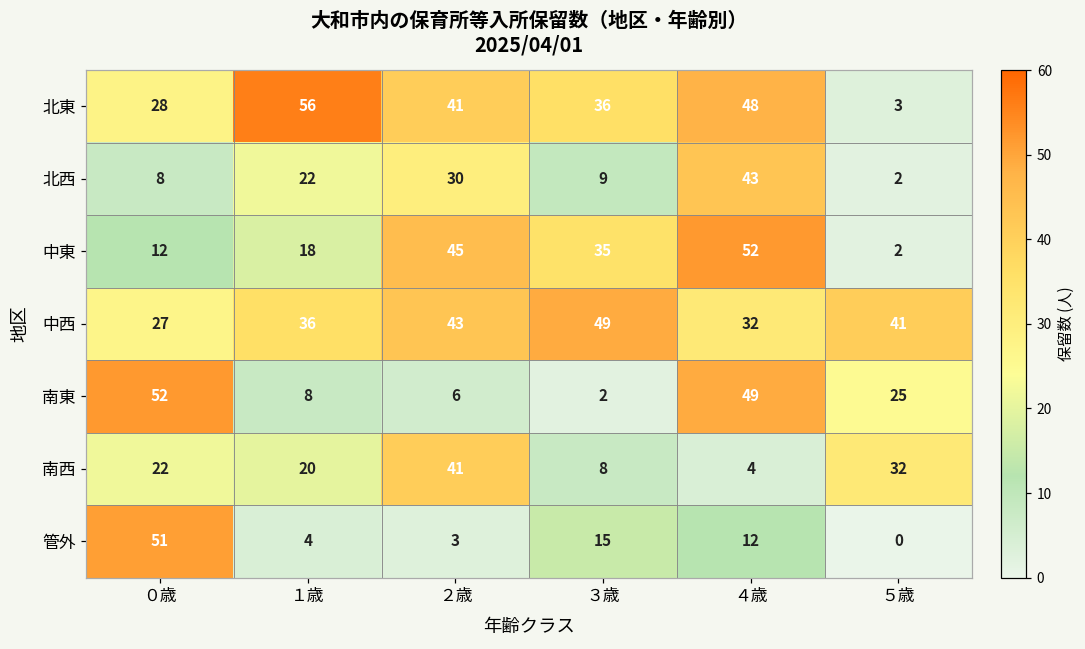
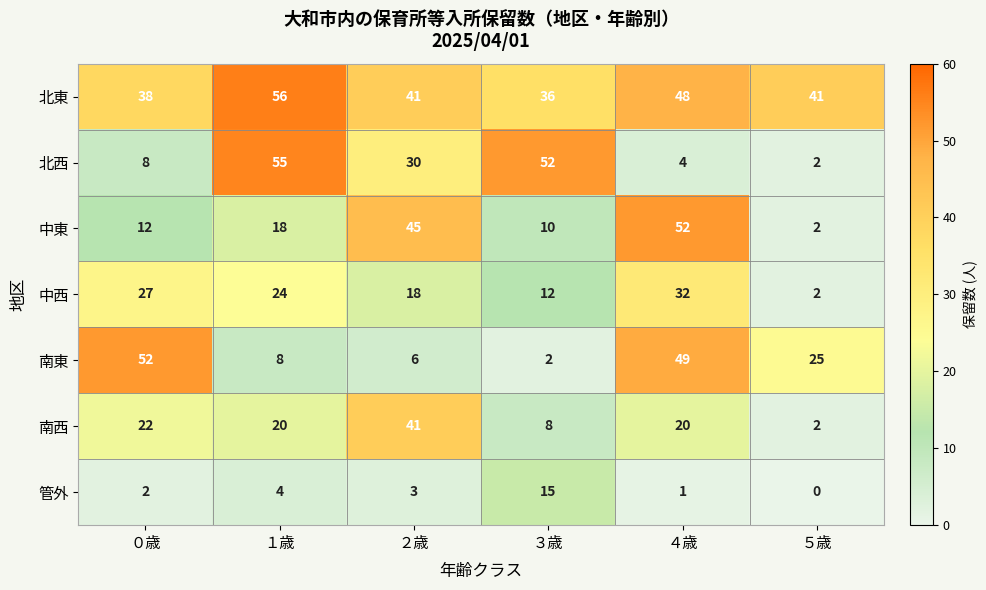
北東, ０歳: 28 -> 38
北東, ５歳: 3 -> 41
北西, １歳: 22 -> 55
北西, ３歳: 9 -> 52
北西, ４歳: 43 -> 4
中東, ３歳: 35 -> 10
中西, １歳: 36 -> 24
中西, ２歳: 43 -> 18
中西, ３歳: 49 -> 12
中西, ５歳: 41 -> 2
南西, ４歳: 4 -> 20
南西, ５歳: 32 -> 2
管外, ０歳: 51 -> 2
管外, ４歳: 12 -> 1
